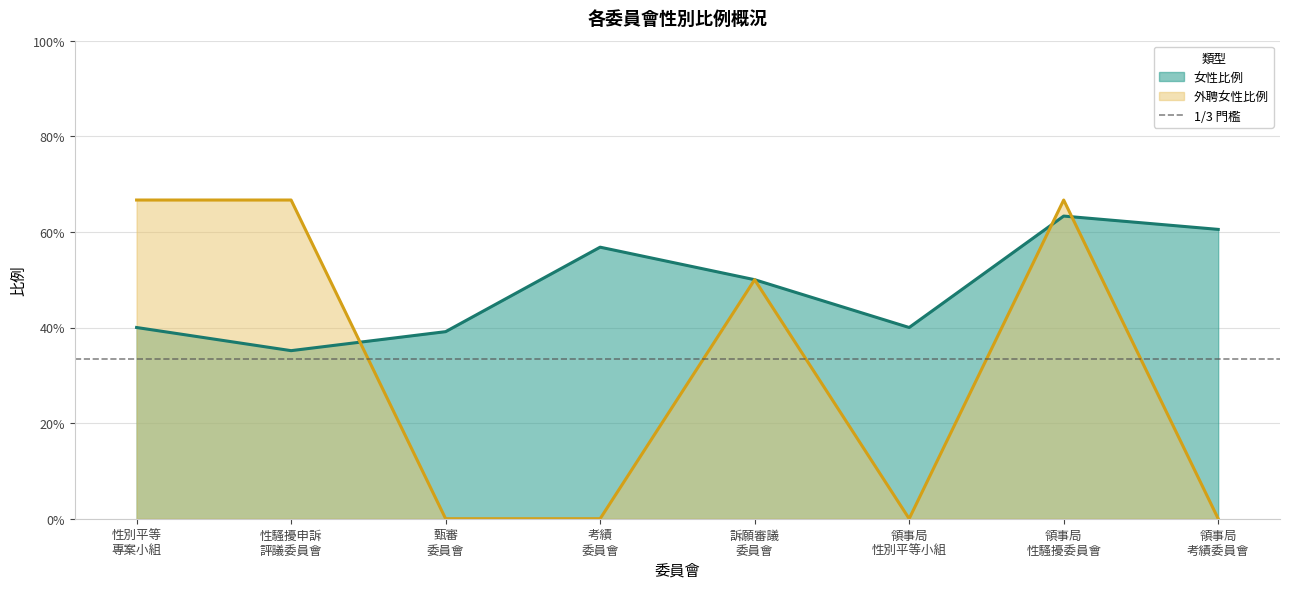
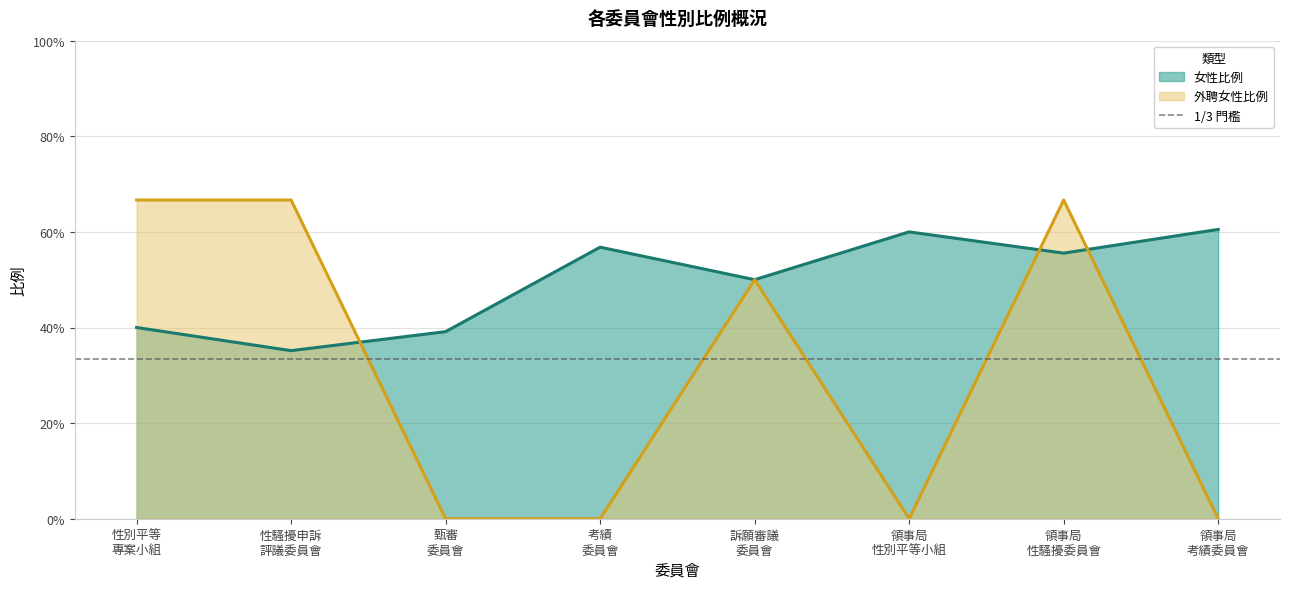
女性比例, 領事局 性別平等小組: 40% -> 60%
女性比例, 領事局 性騷擾委員會: 63% -> 56%
